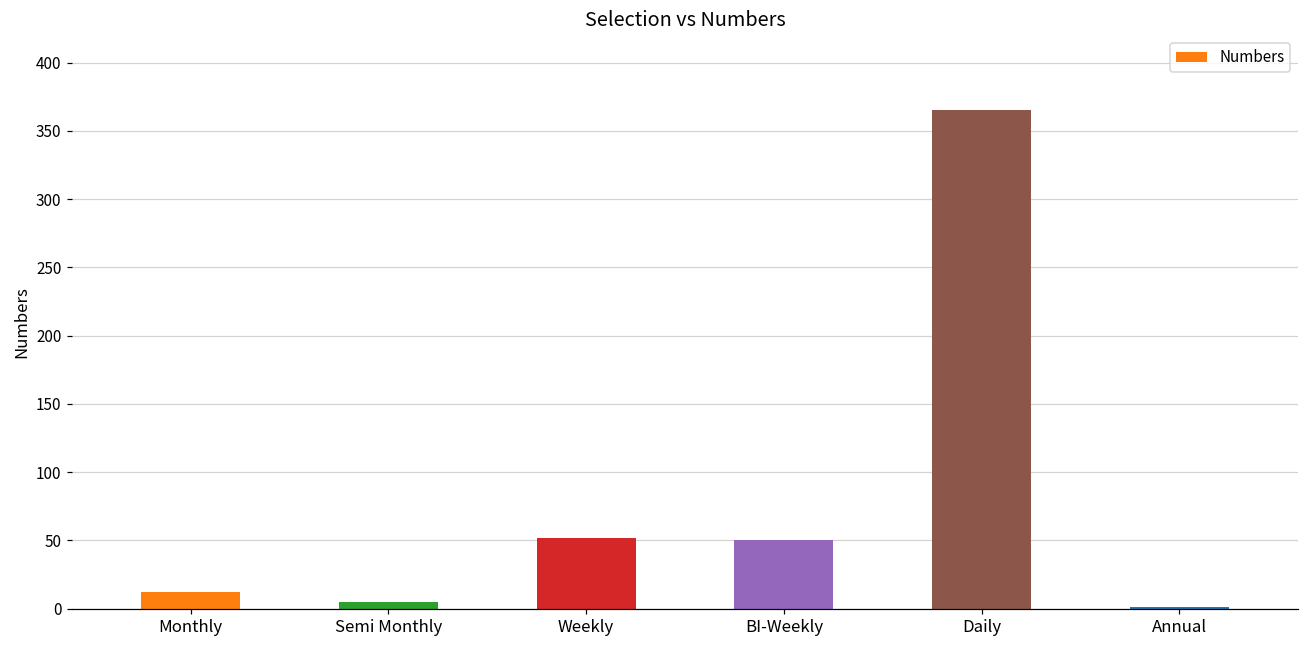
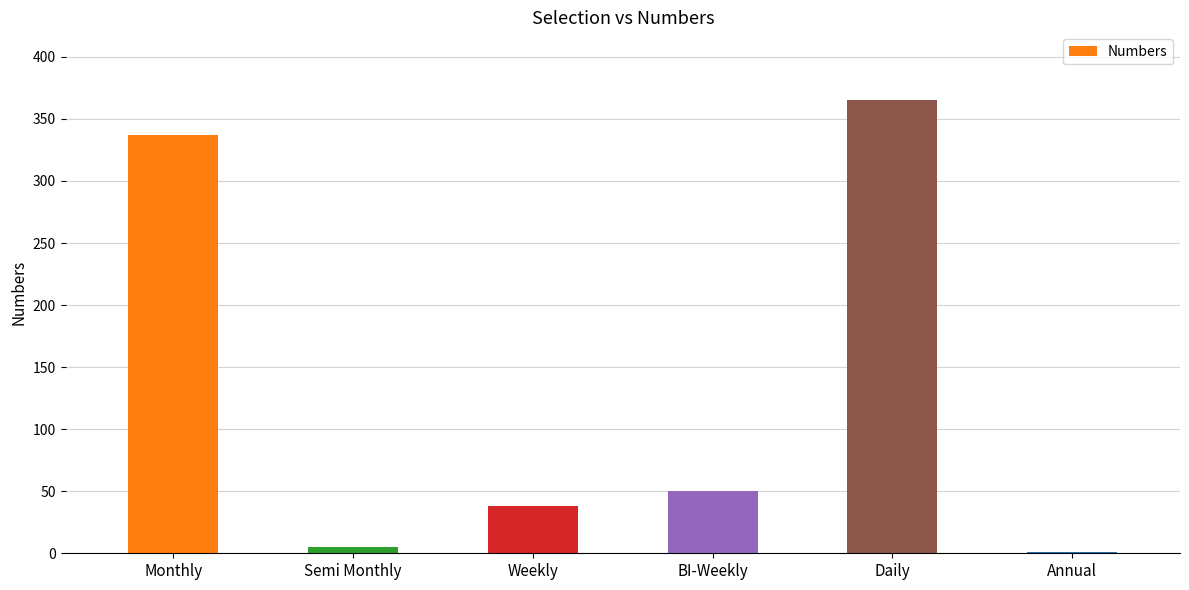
Monthly: 12 -> 337
Weekly: 52 -> 38
